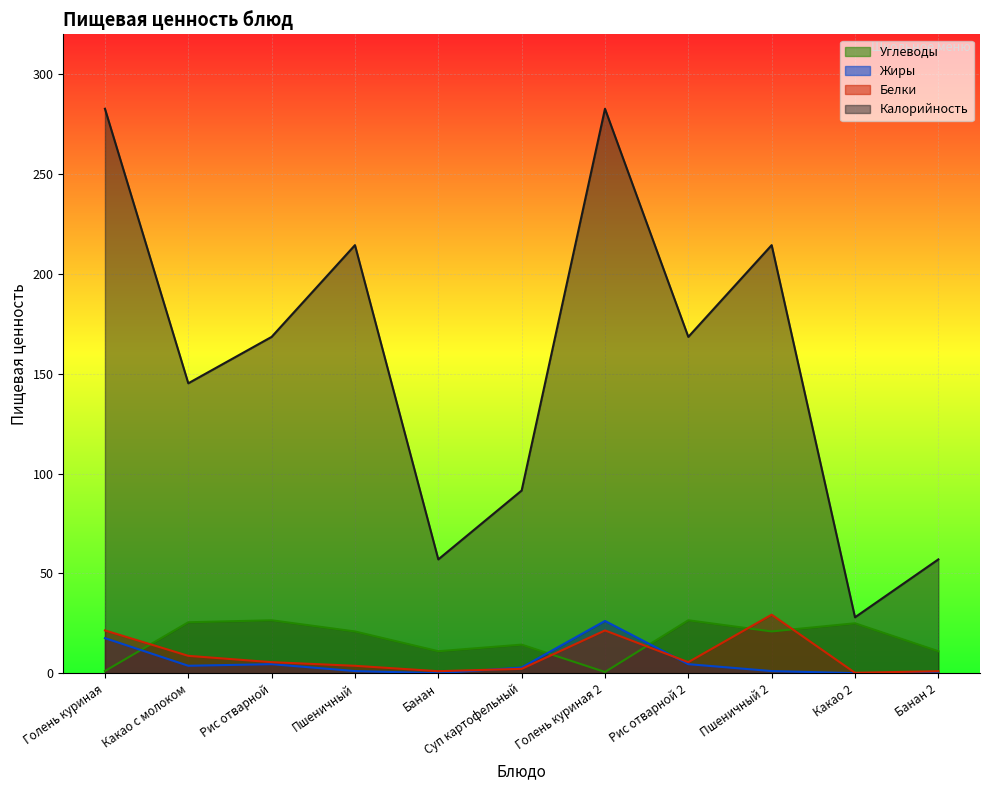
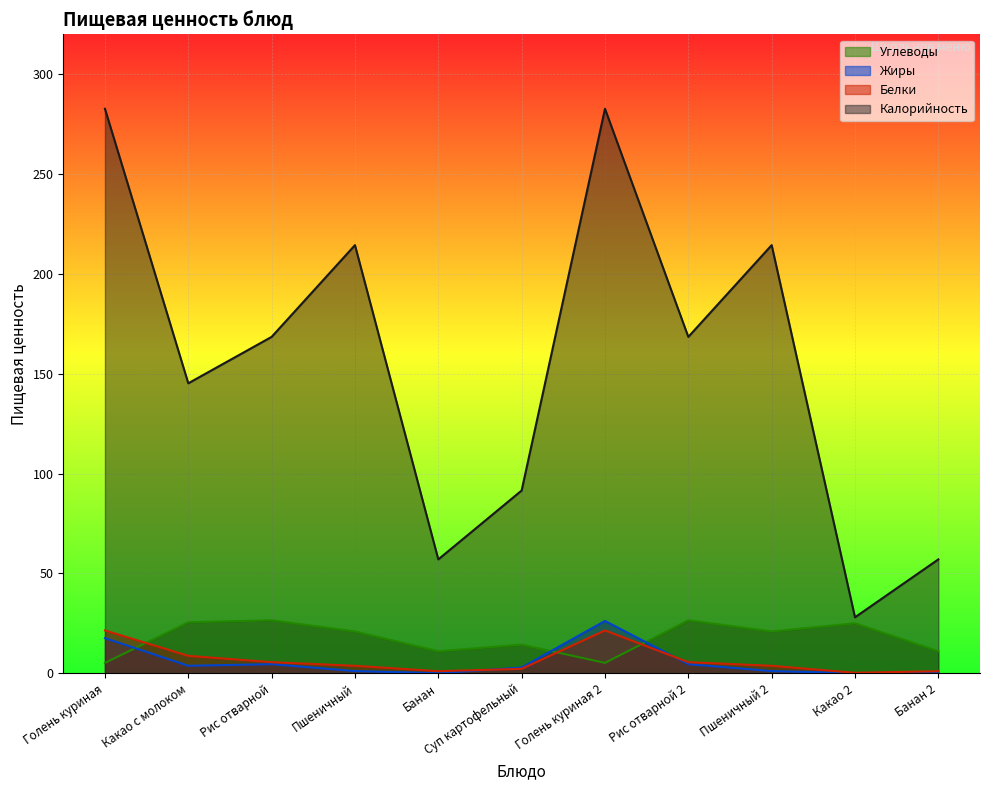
Углеводы, Голень куриная: 1 -> 5
Углеводы, Голень куриная 2: 1 -> 5
Белки, Пшеничный 2: 29 -> 4
